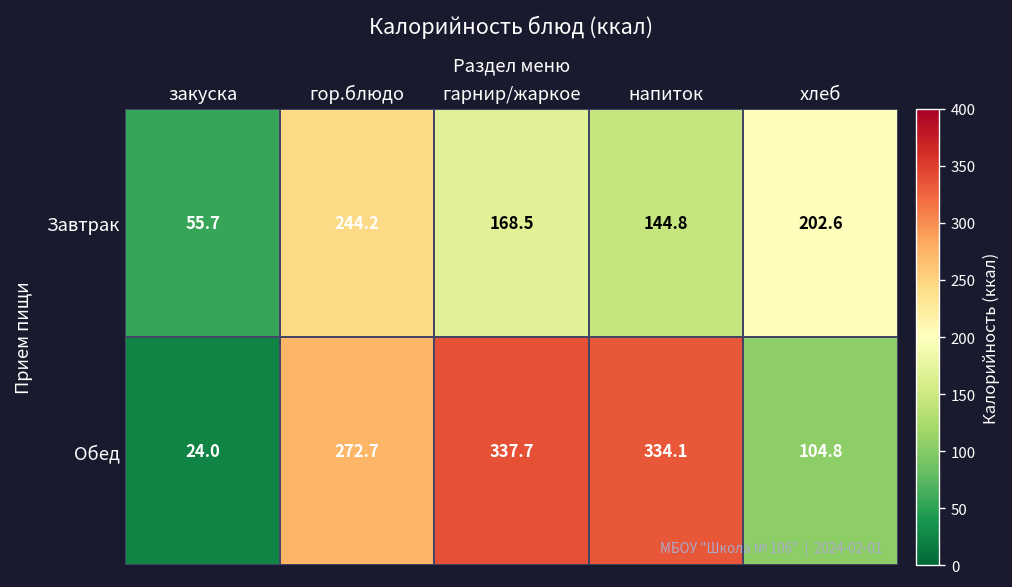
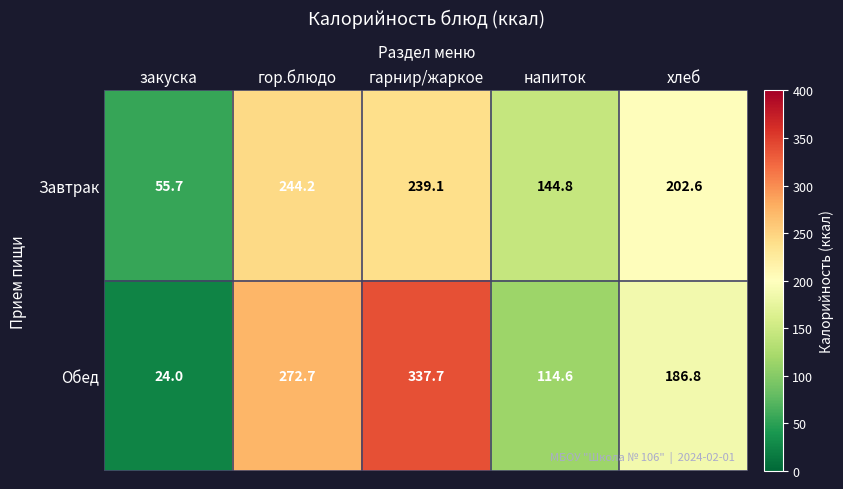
Завтрак, гарнир/жаркое: 168.5 -> 239.1
Обед, напиток: 334.1 -> 114.6
Обед, хлеб: 104.8 -> 186.8
